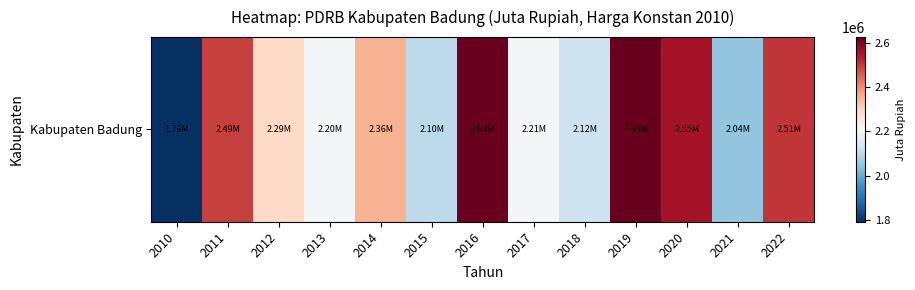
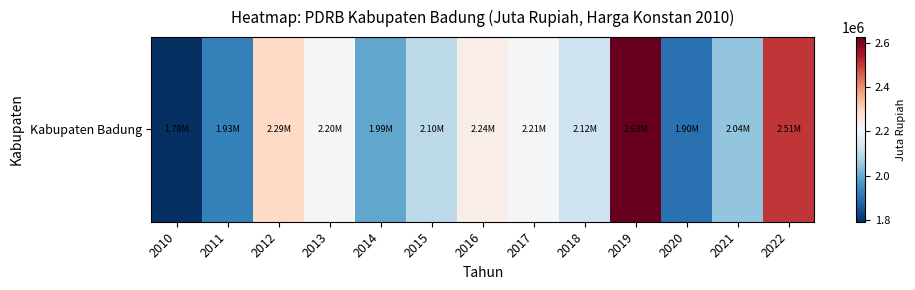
Kabupaten Badung, 2011: 2.49M -> 1.93M
Kabupaten Badung, 2014: 2.36M -> 1.99M
Kabupaten Badung, 2016: 2.62M -> 2.24M
Kabupaten Badung, 2020: 2.55M -> 1.90M
